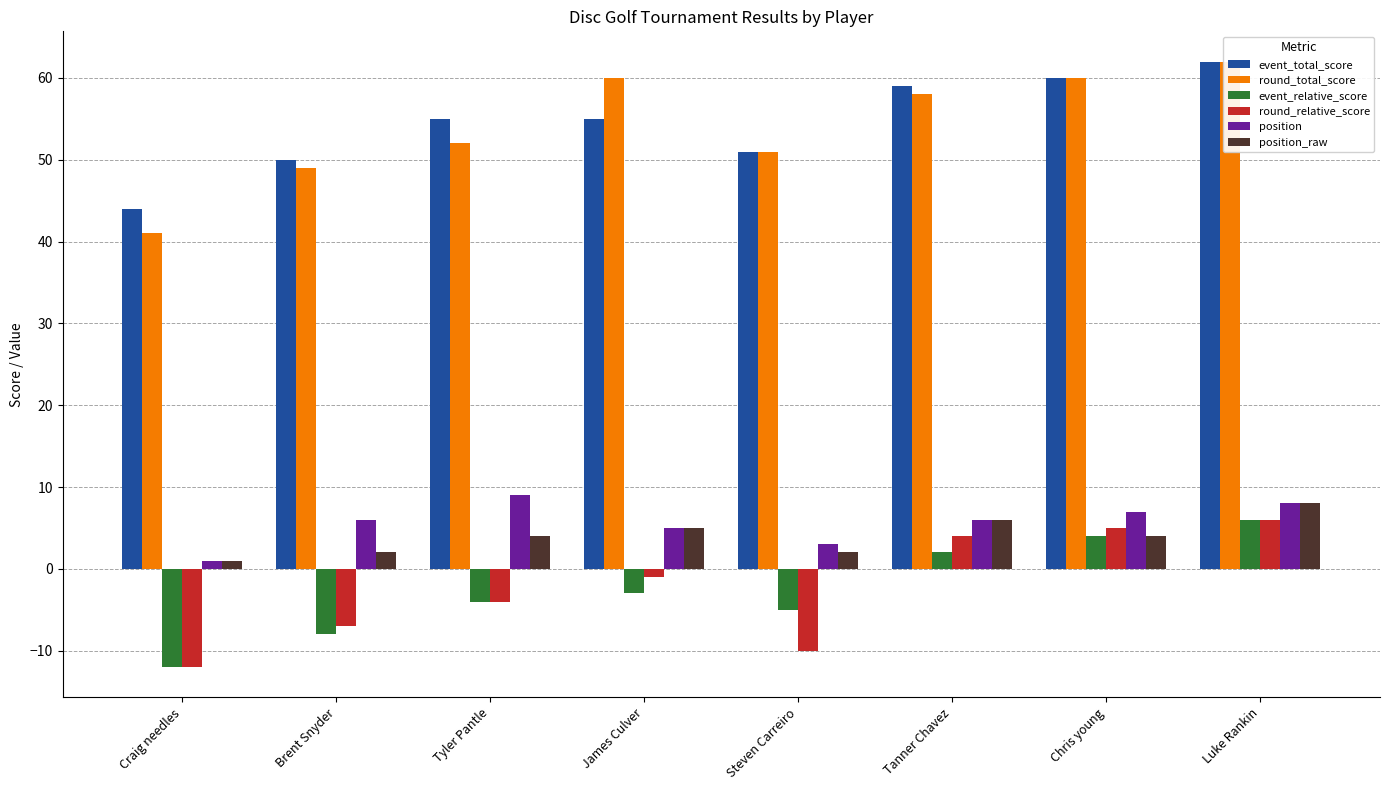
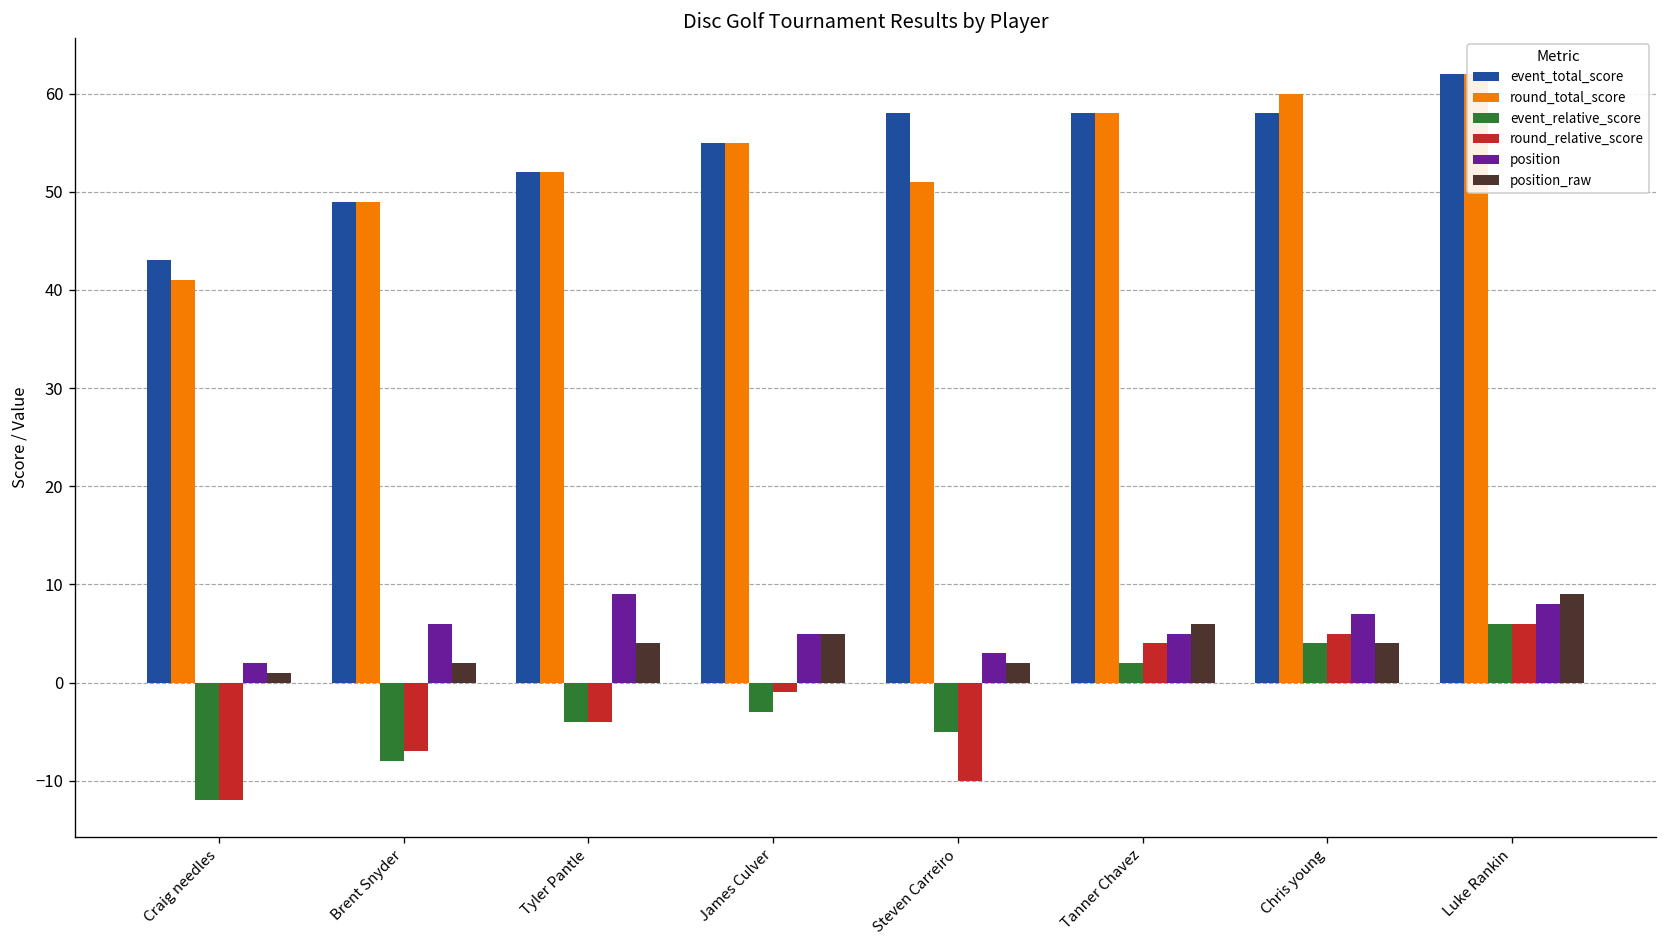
event_total_score, Craig needles: 44 -> 43
position, Craig needles: 1 -> 2
event_total_score, Brent Snyder: 50 -> 49
event_total_score, Tyler Pantle: 55 -> 52
round_total_score, James Culver: 60 -> 55
event_total_score, Steven Carreiro: 51 -> 58
event_total_score, Tanner Chavez: 59 -> 58
position, Tanner Chavez: 6 -> 5
event_total_score, Chris young: 60 -> 58
position_raw, Luke Rankin: 8 -> 9
